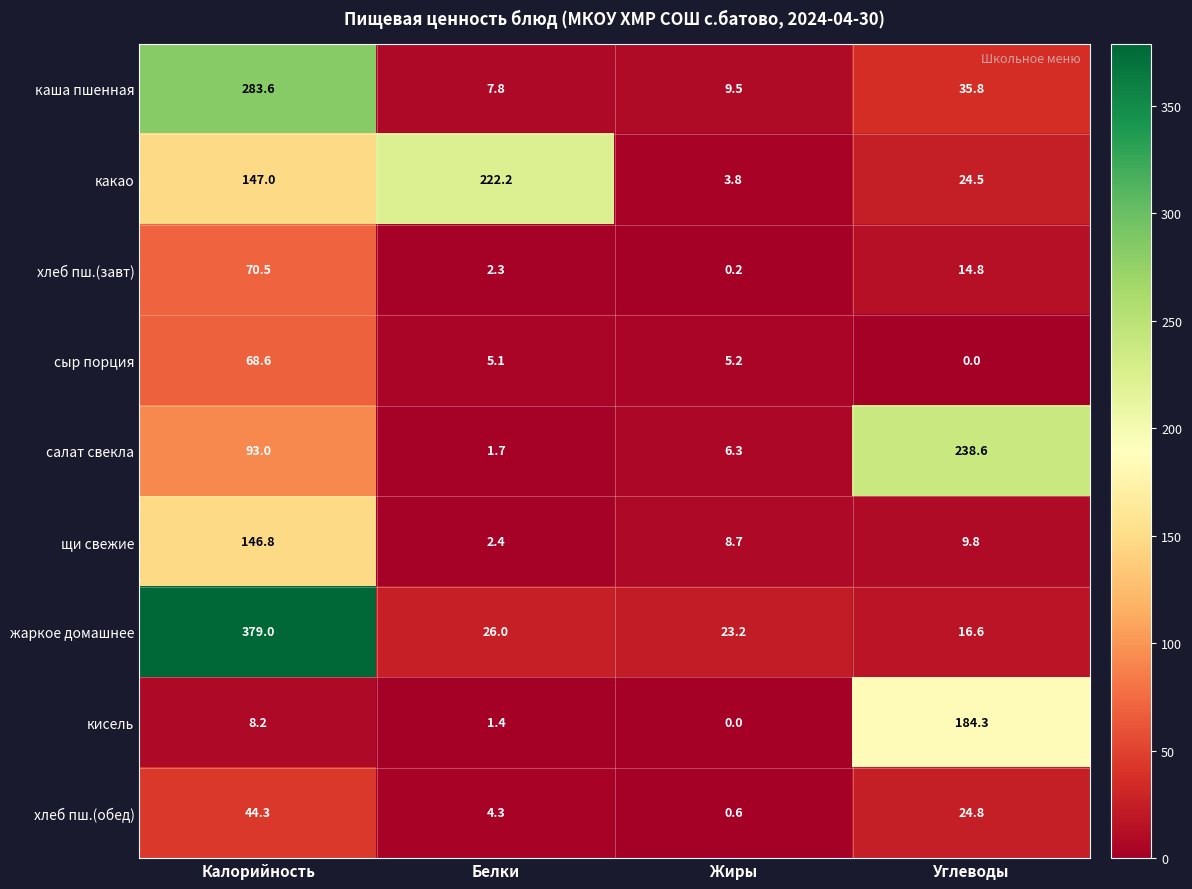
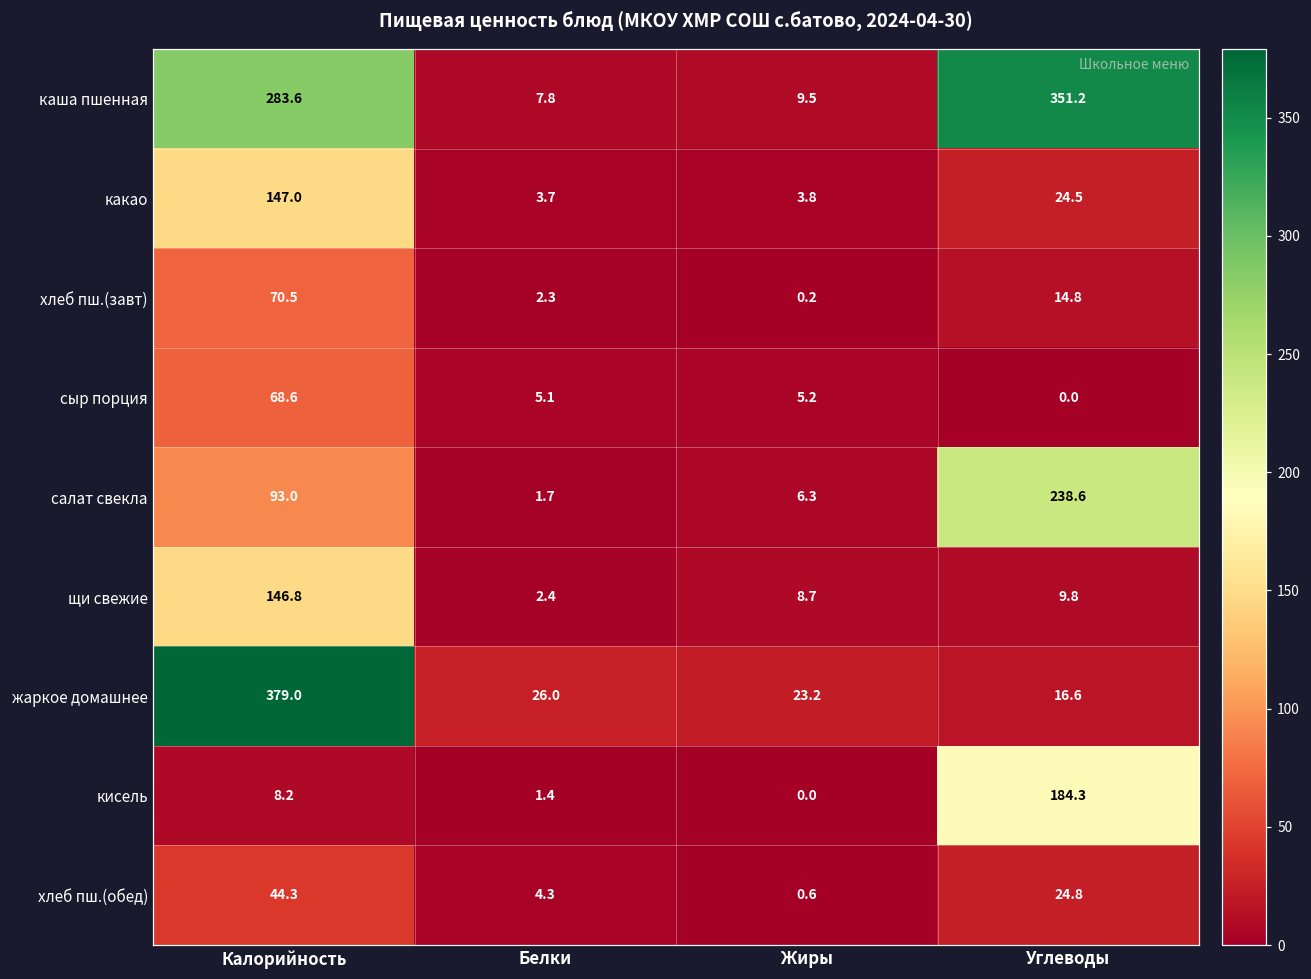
каша пшенная, Углеводы: 35.8 -> 351.2
какао, Белки: 222.2 -> 3.7
